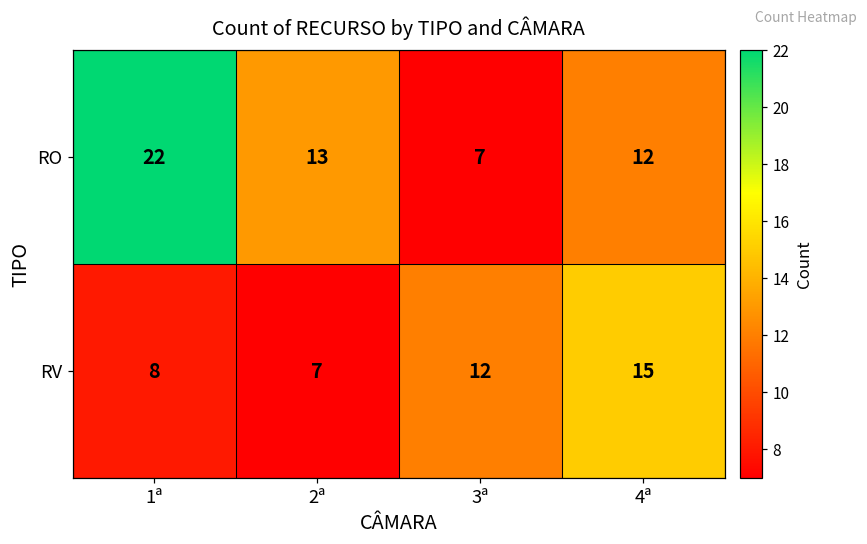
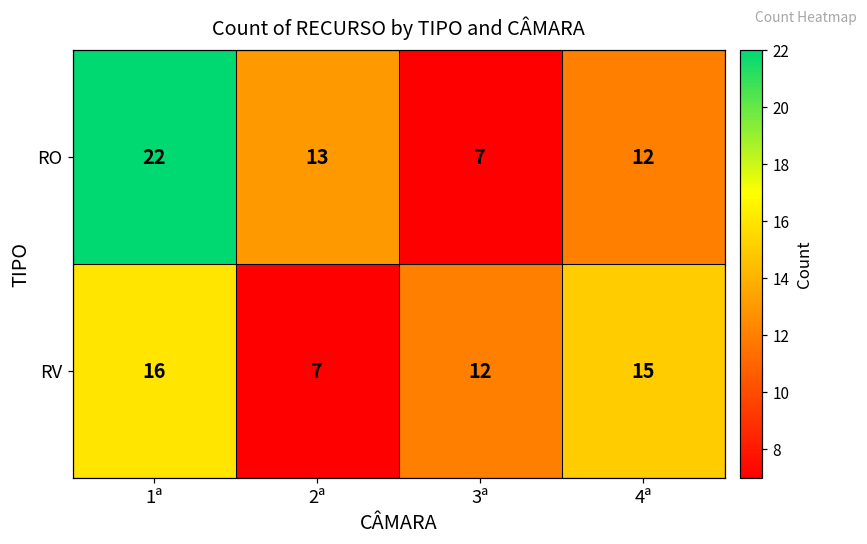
RV, 1ª: 8 -> 16
